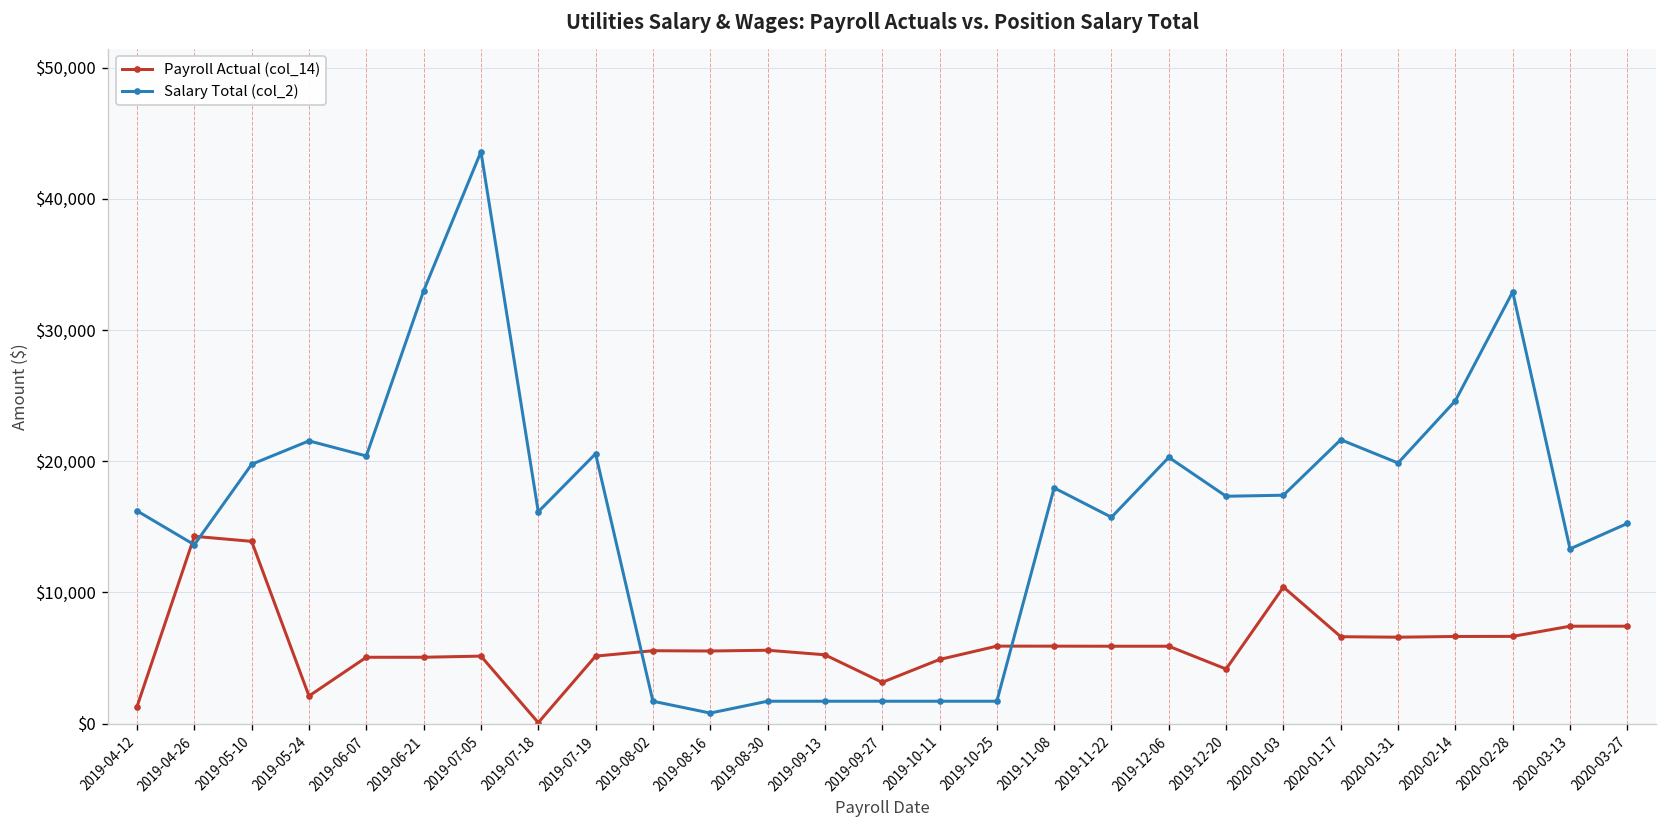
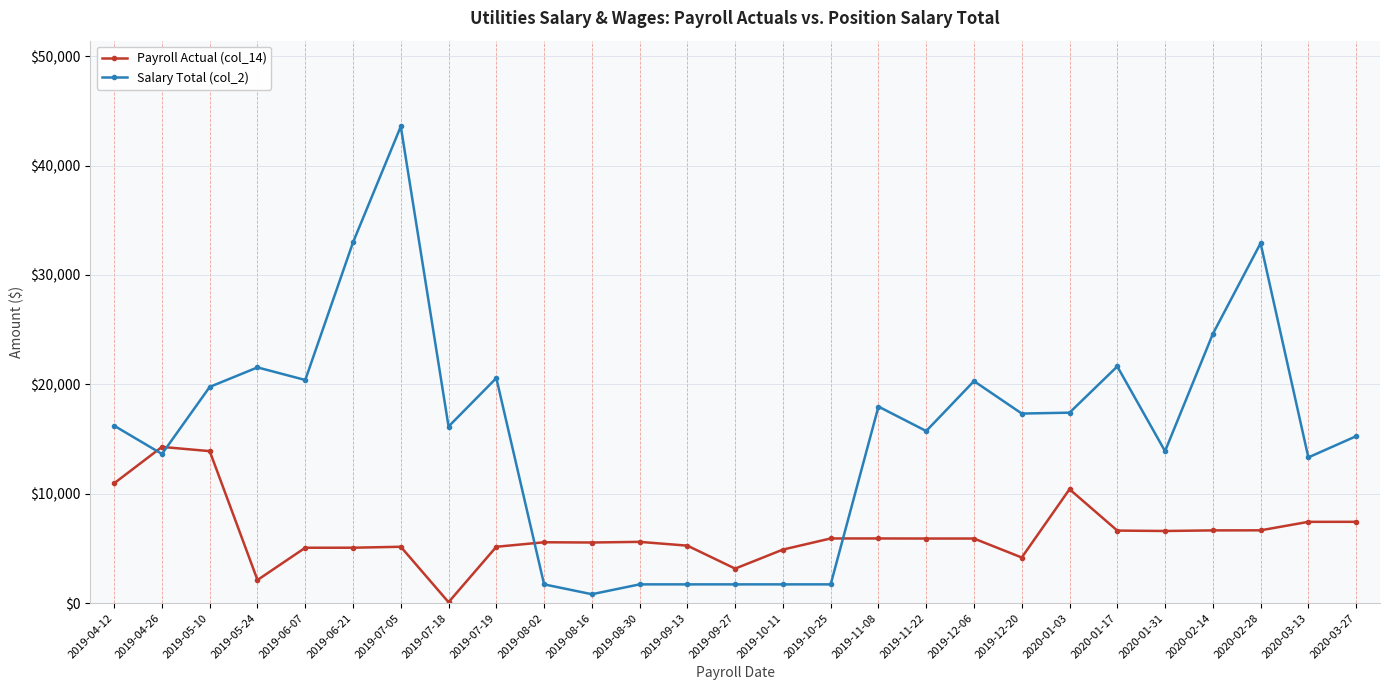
Payroll Actual (col_14), 2019-04-12: $1,300 -> $11,000
Salary Total (col_2), 2020-01-31: $19,900 -> $13,900
